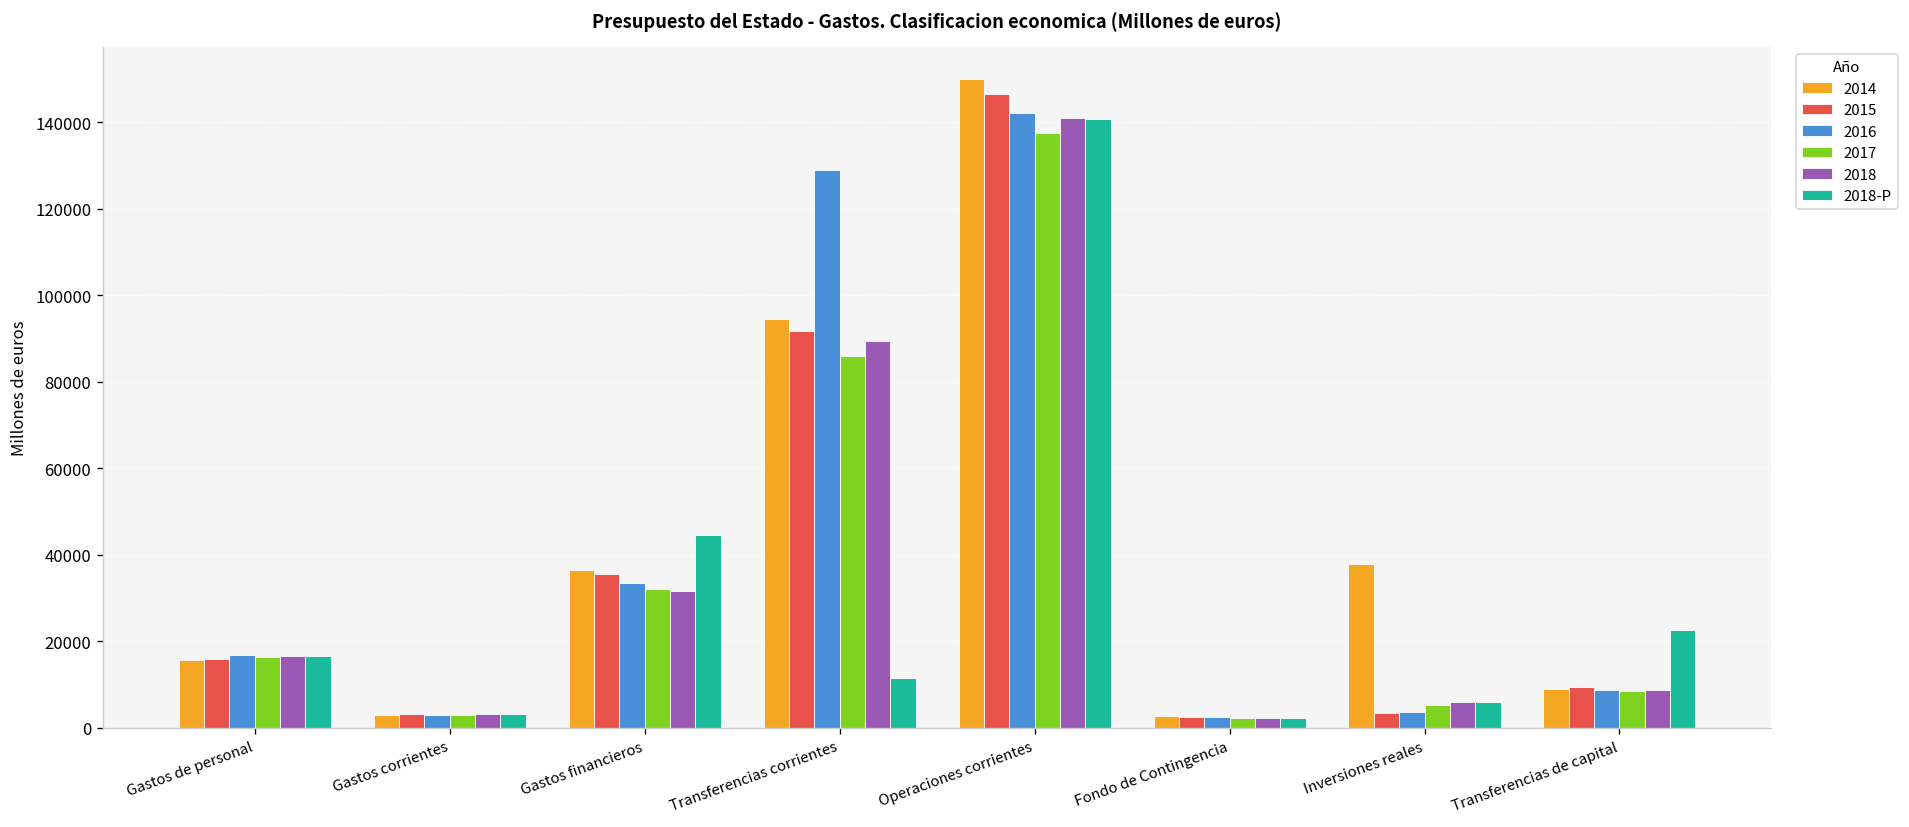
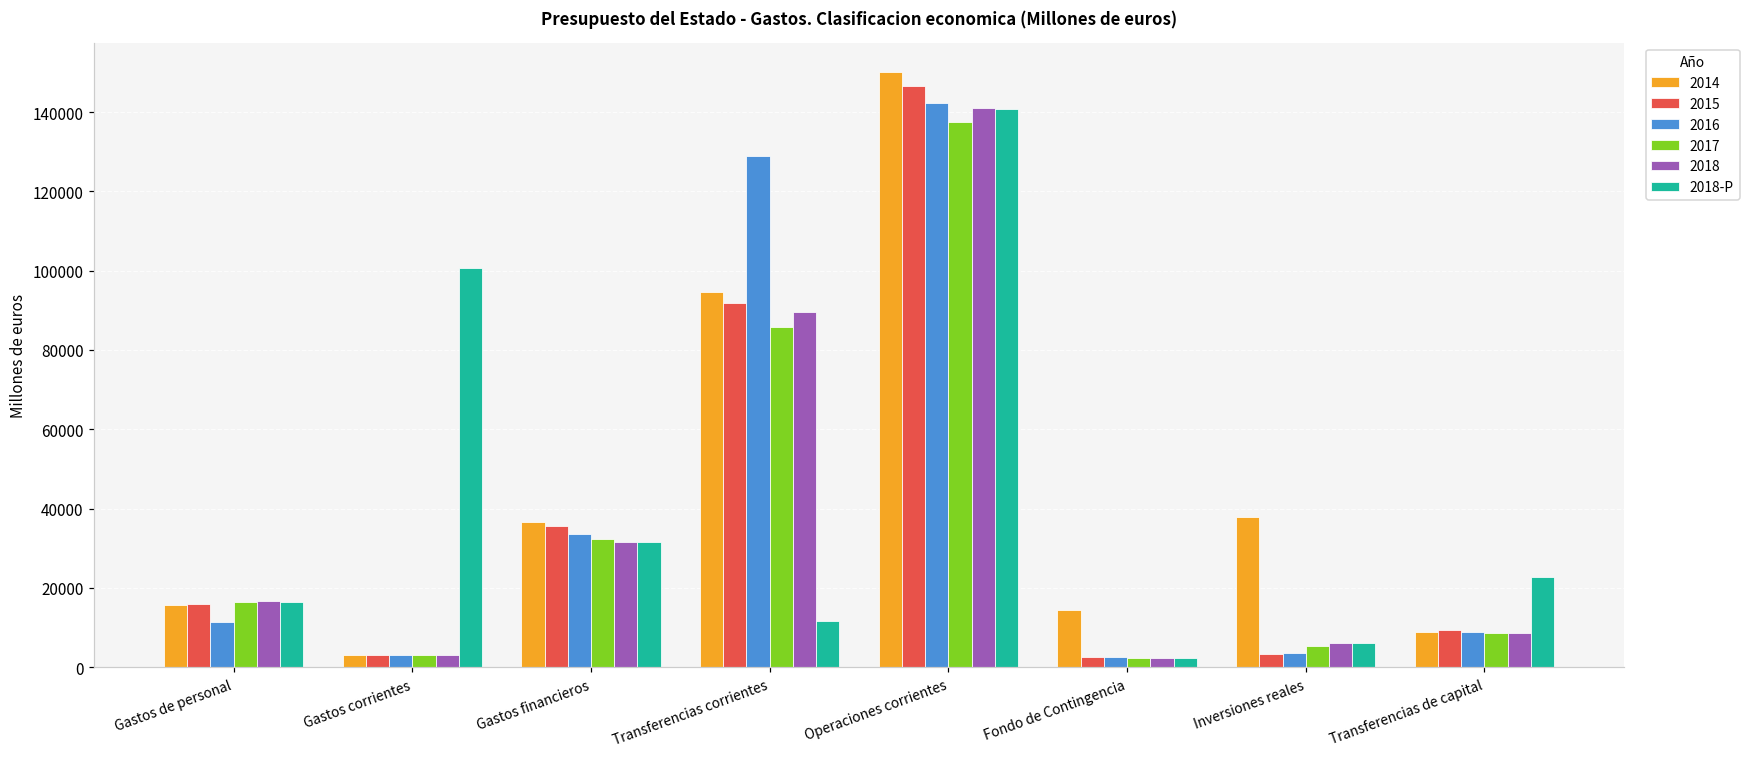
2016, Gastos de personal: 17000 -> 11000
2018-P, Gastos corrientes: 3000 -> 101000
2018-P, Gastos financieros: 45000 -> 32000
2014, Fondo de Contingencia: 3000 -> 14000
